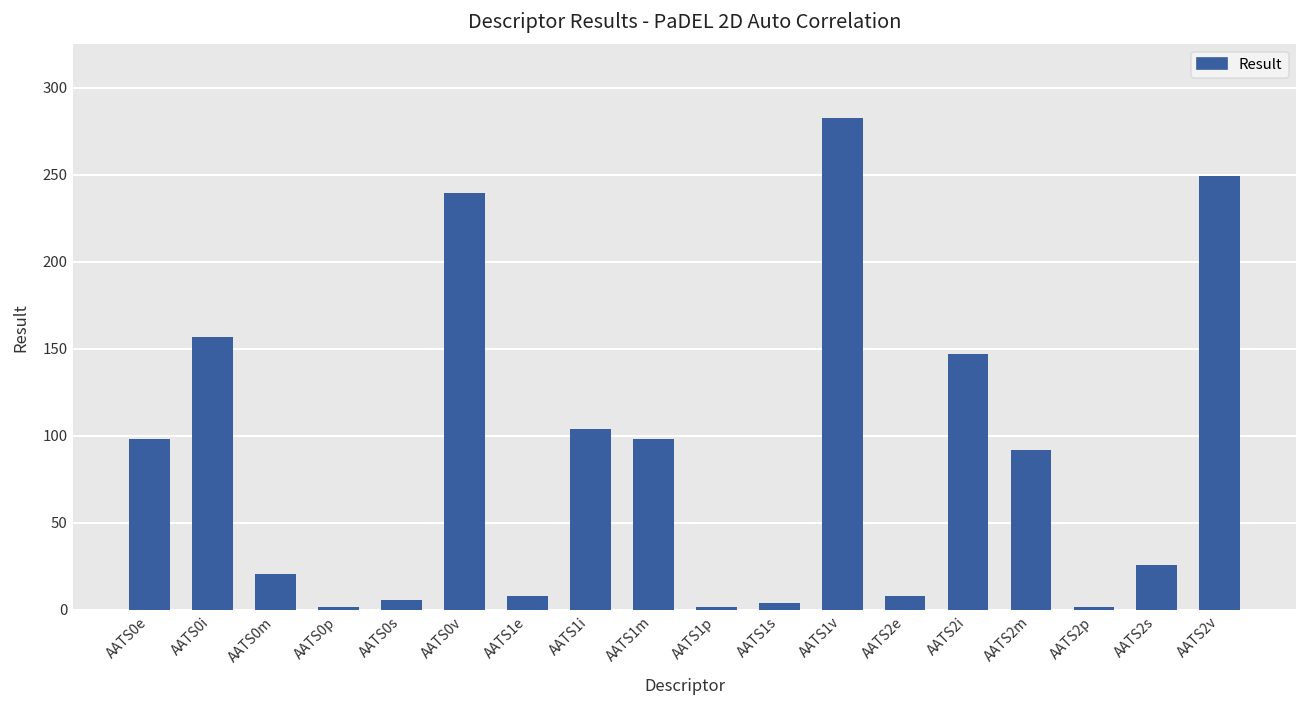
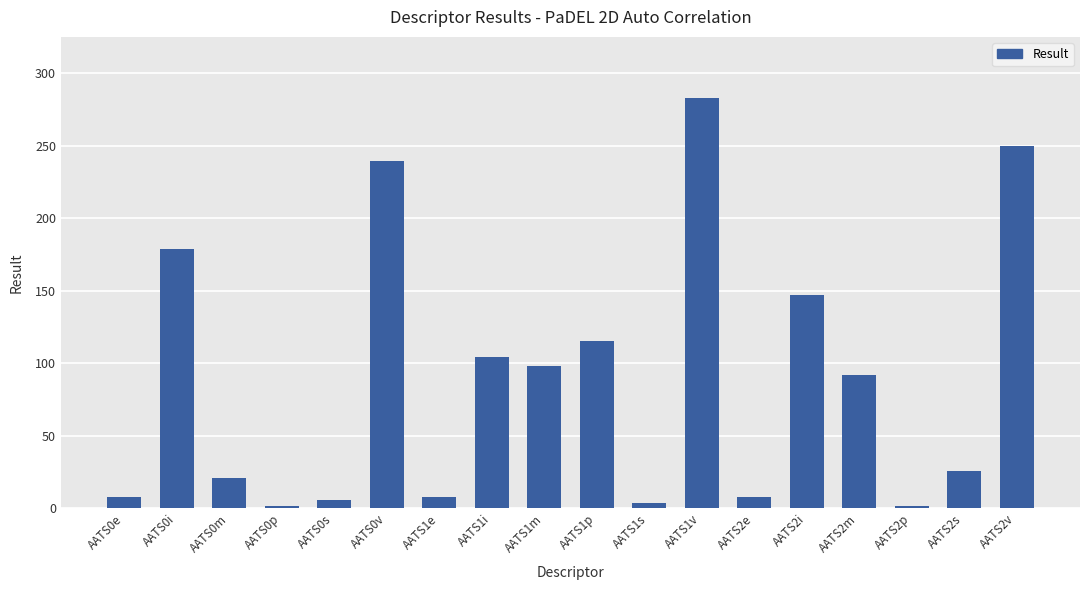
AATS0e: 98 -> 8
AATS0i: 157 -> 178
AATS1p: 2 -> 116
